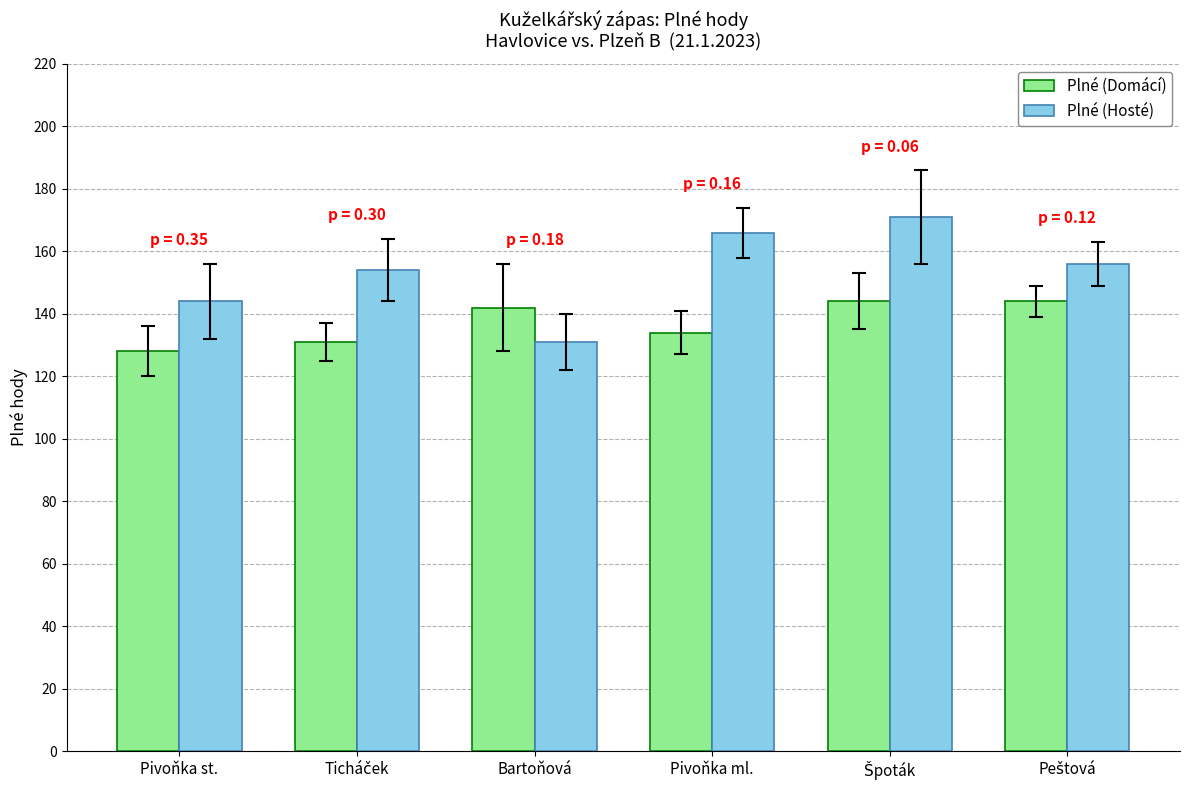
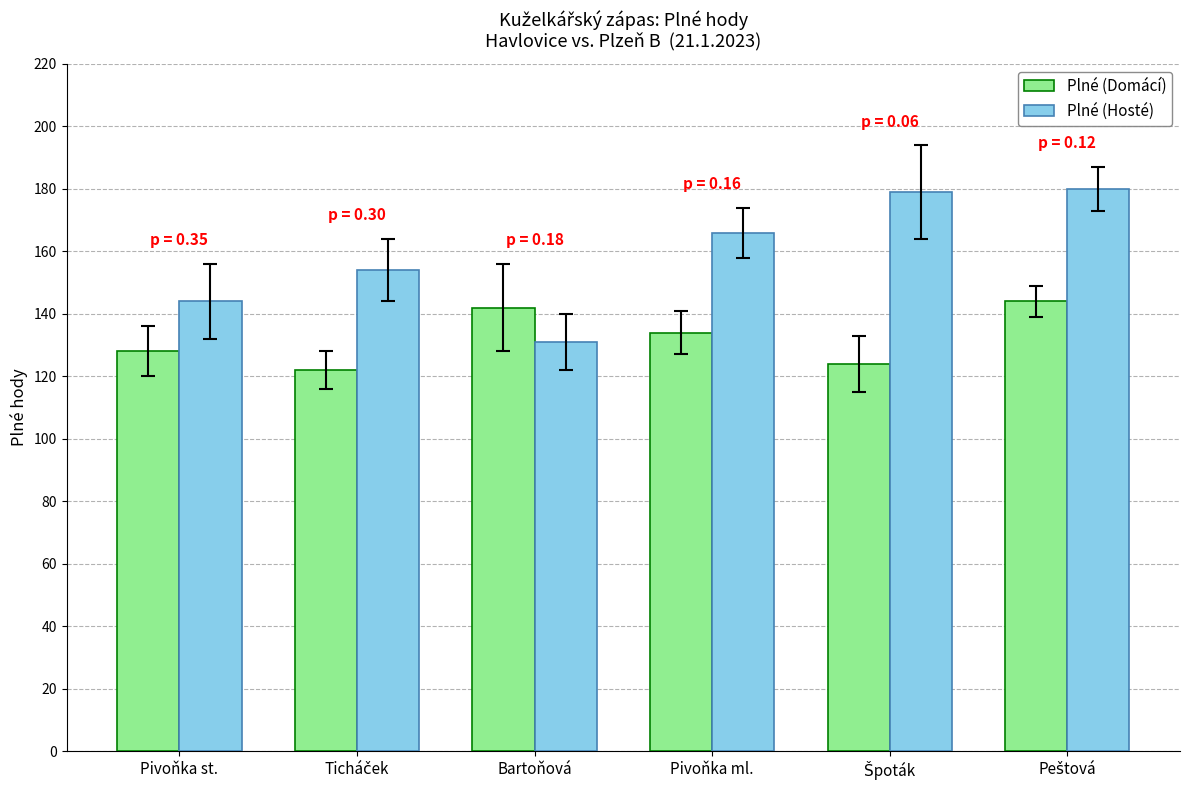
Plné (Domácí), Ticháček: 131 -> 122
Plné (Domácí), Špoták: 144 -> 124
Plné (Hosté), Špoták: 171 -> 179
Plné (Hosté), Peštová: 156 -> 180
